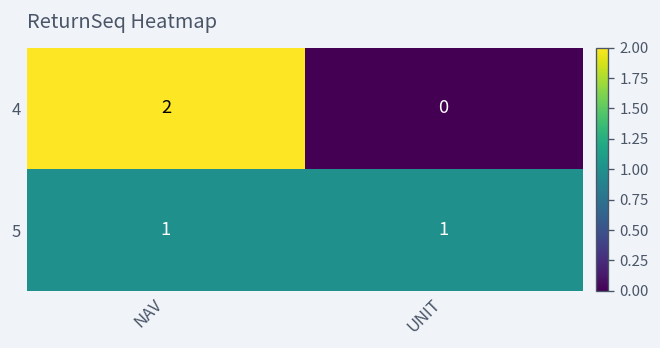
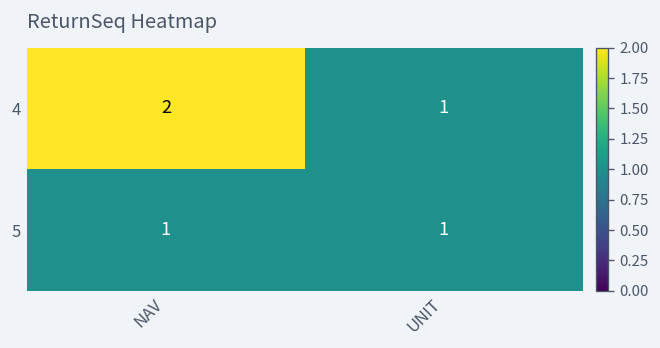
4, UNIT: 0 -> 1
